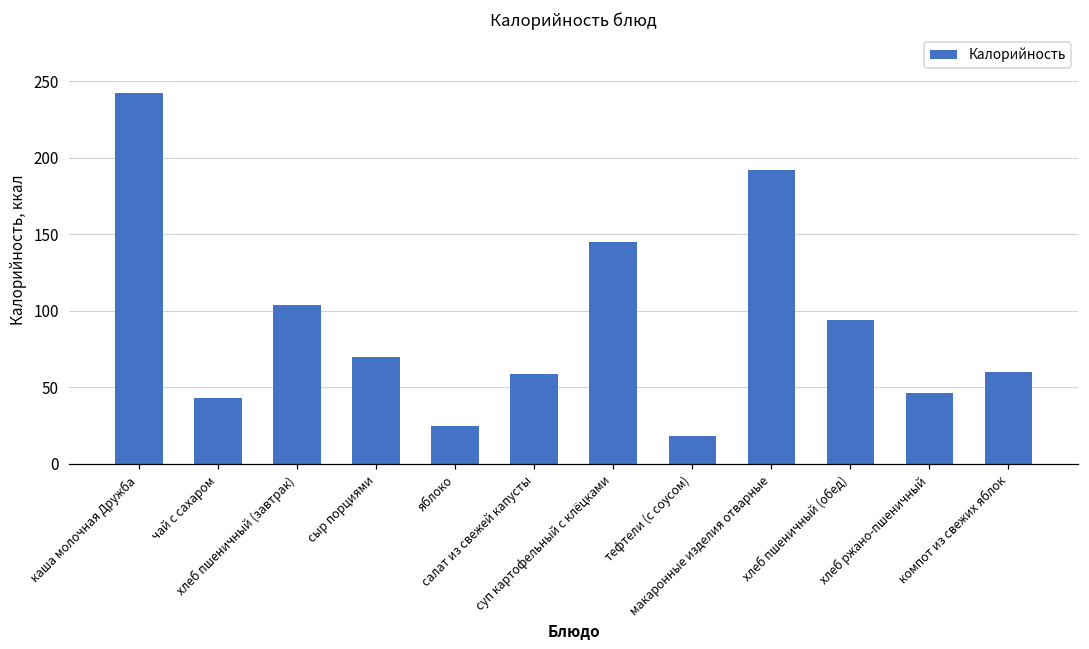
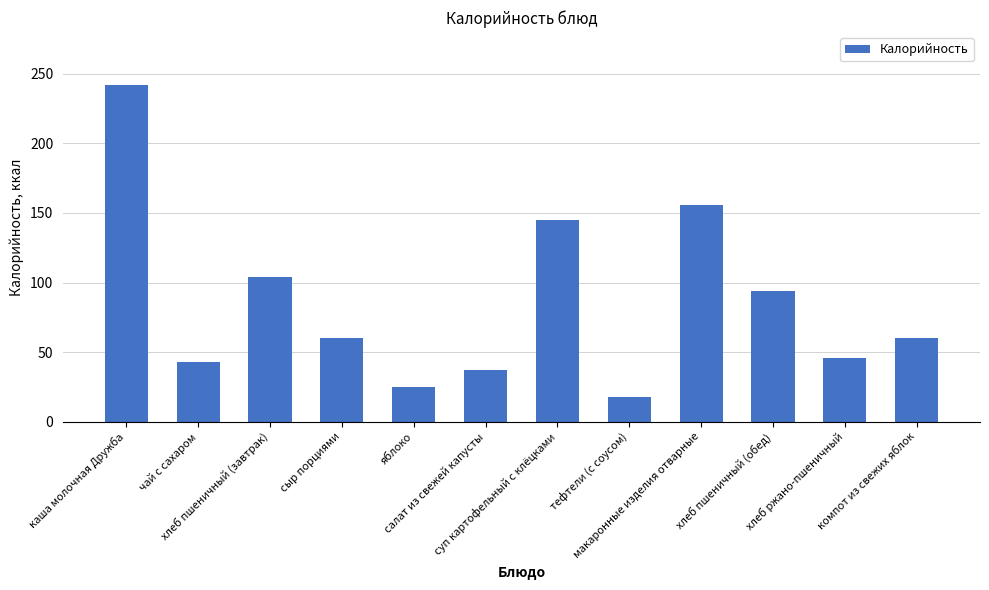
сыр порциями: 70 -> 60
салат из свежей капусты: 59 -> 37
макаронные изделия отварные: 192 -> 156
